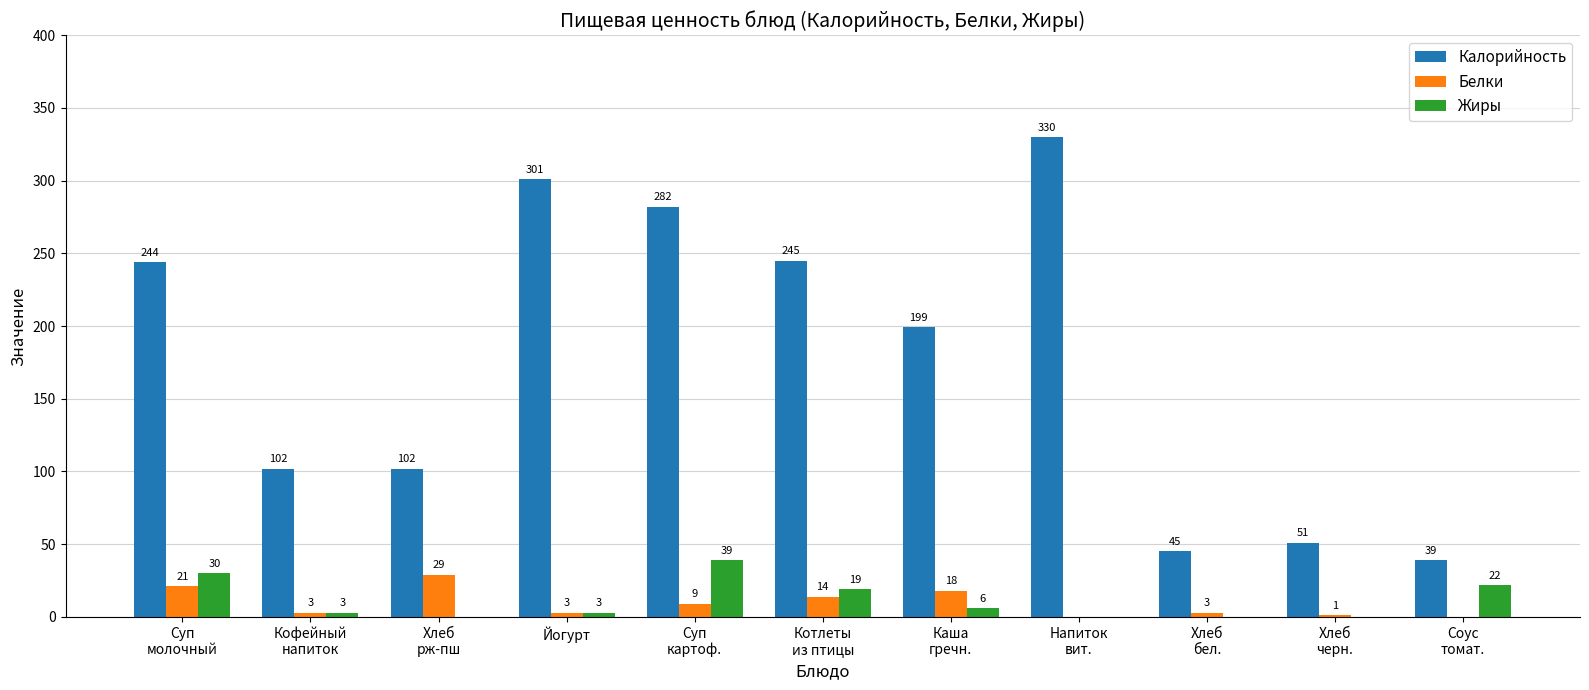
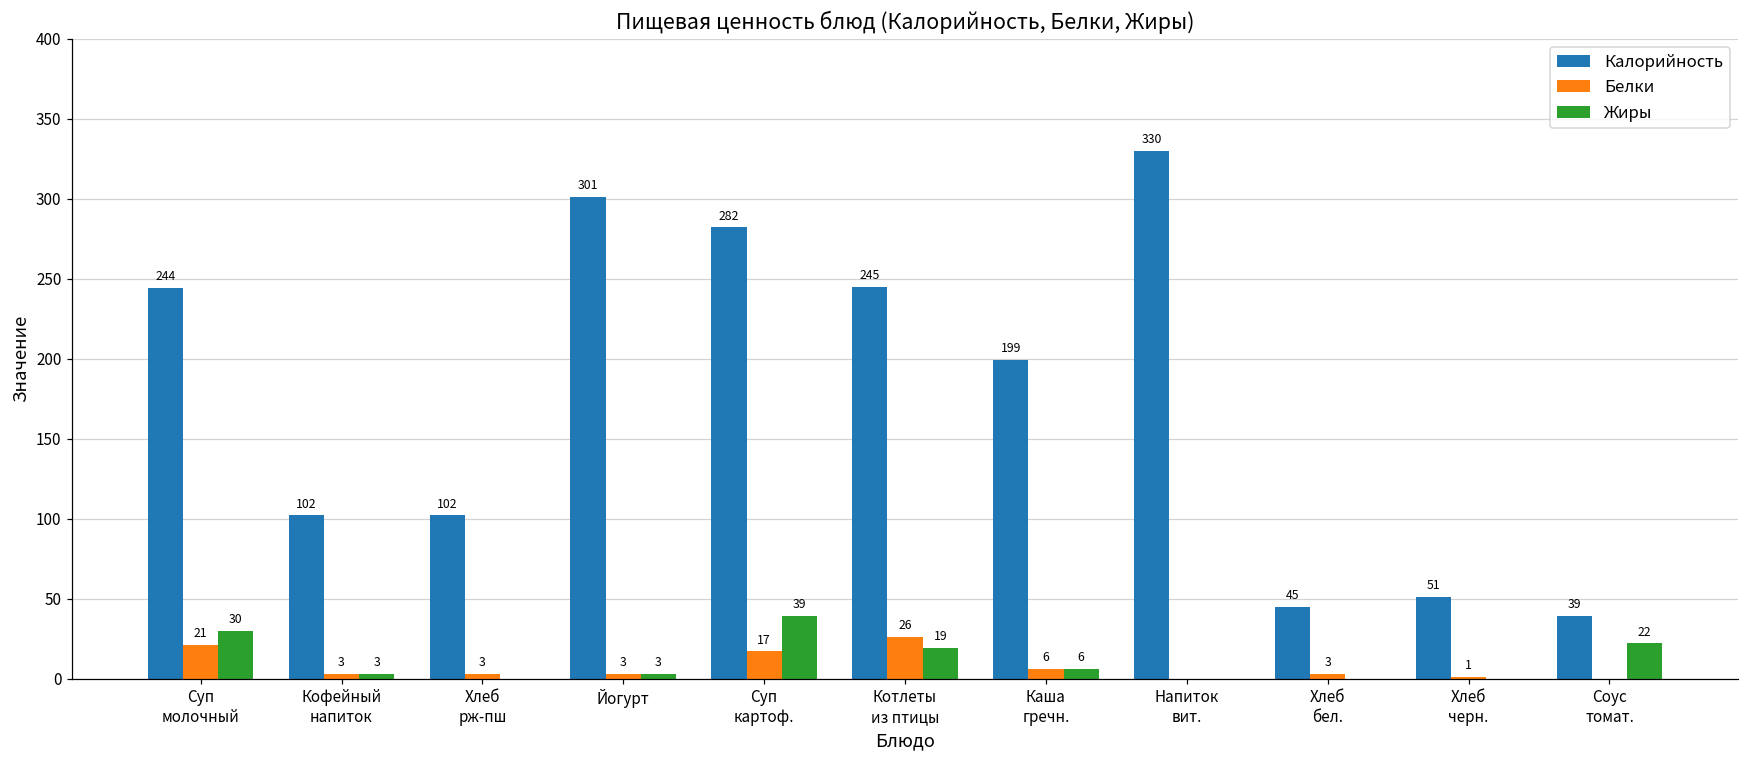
Белки, Хлеб рж-пш: 29 -> 3
Белки, Суп картоф.: 9 -> 17
Белки, Котлеты из птицы: 14 -> 26
Белки, Каша гречн.: 18 -> 6
